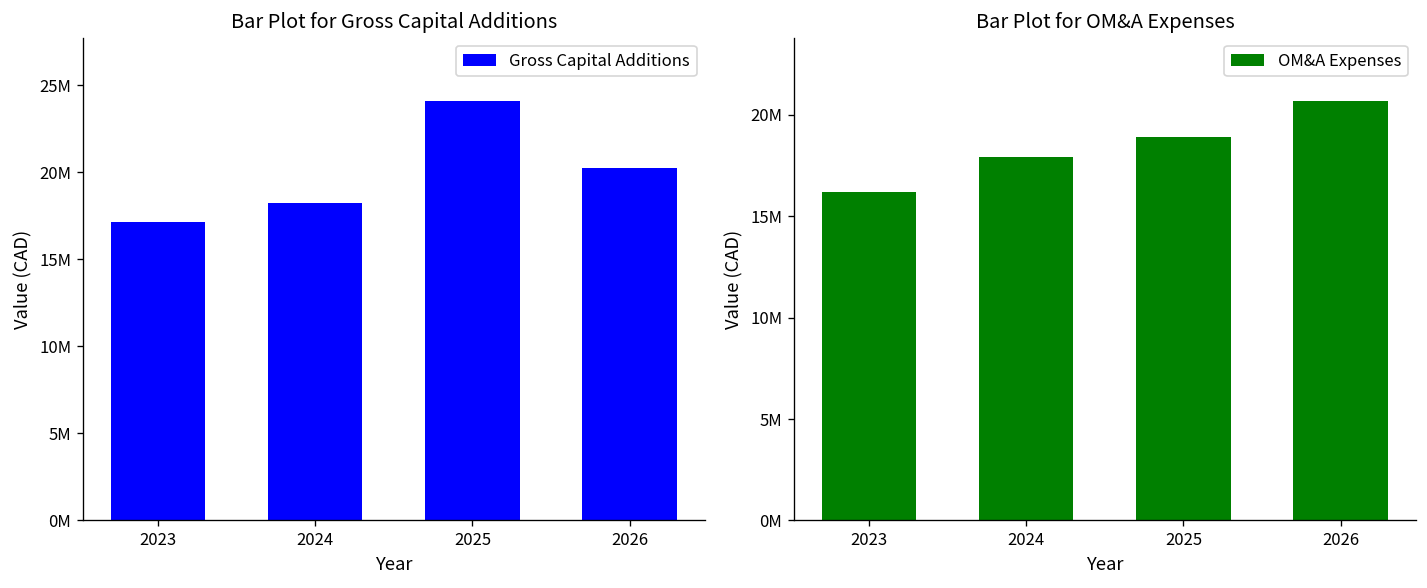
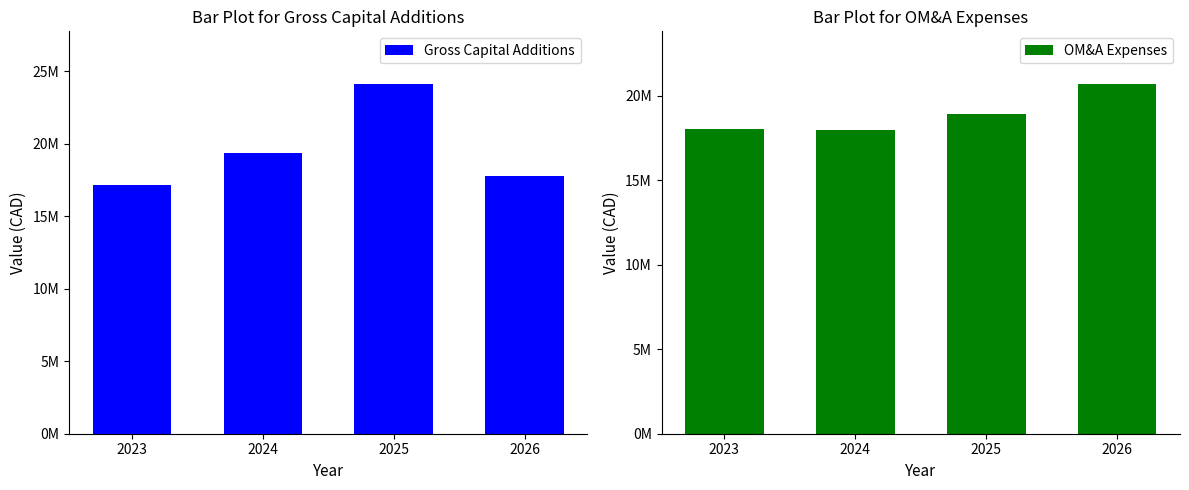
Bar Plot for Gross Capital Additions, 2024: 18300000 -> 19400000
Bar Plot for Gross Capital Additions, 2026: 20200000 -> 17800000
Bar Plot for OM&A Expenses, 2023: 16200000 -> 18000000
